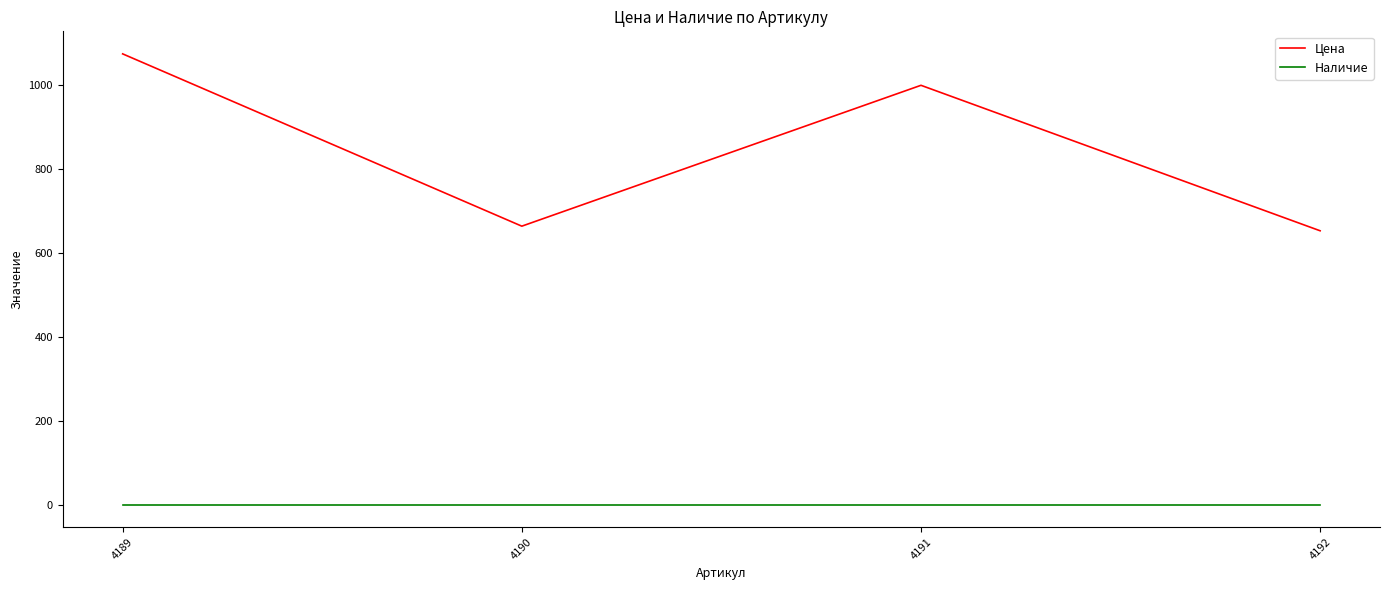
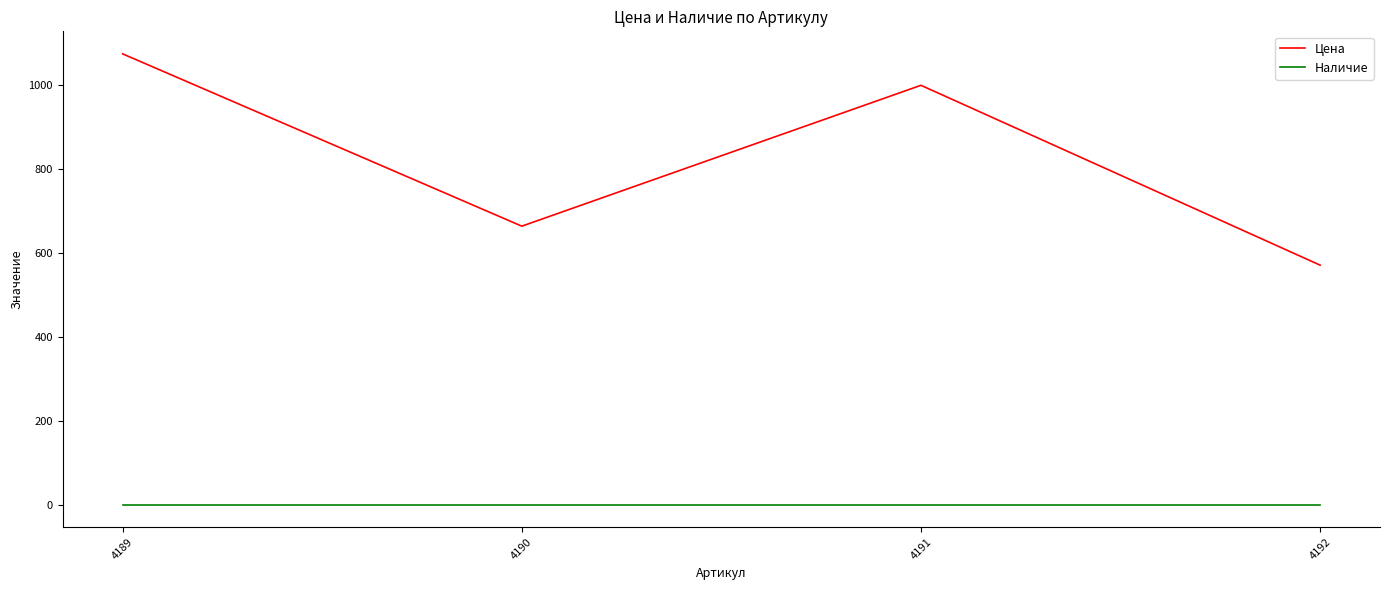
Цена, 4192: 650 -> 570
